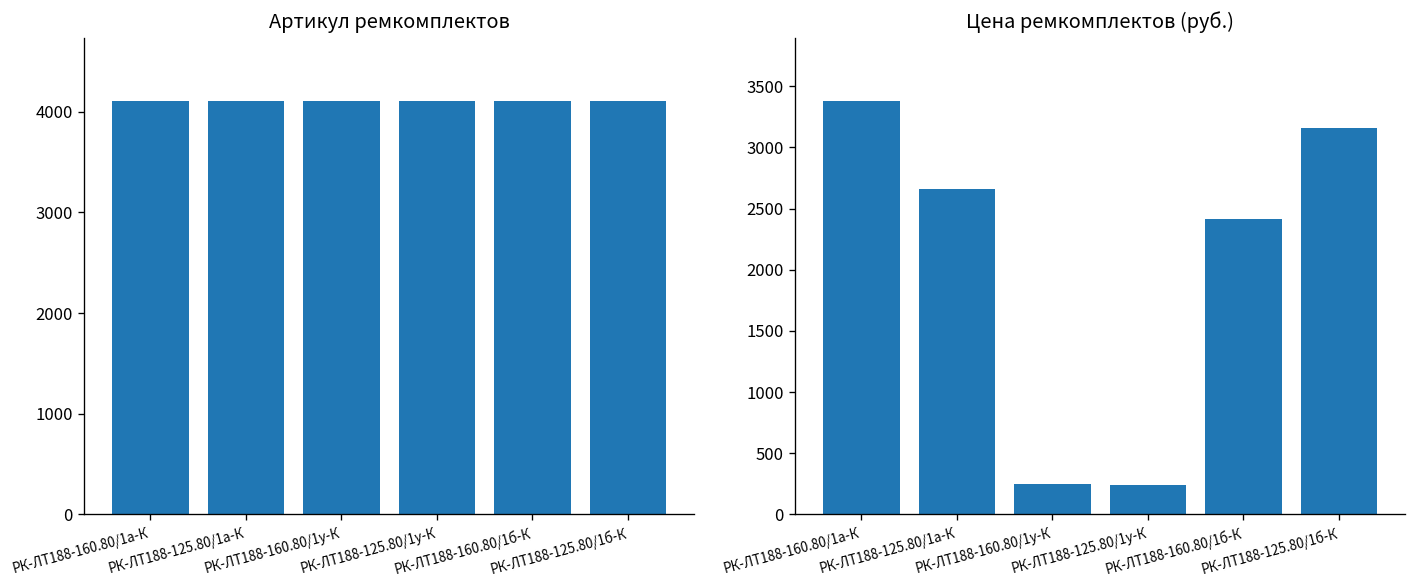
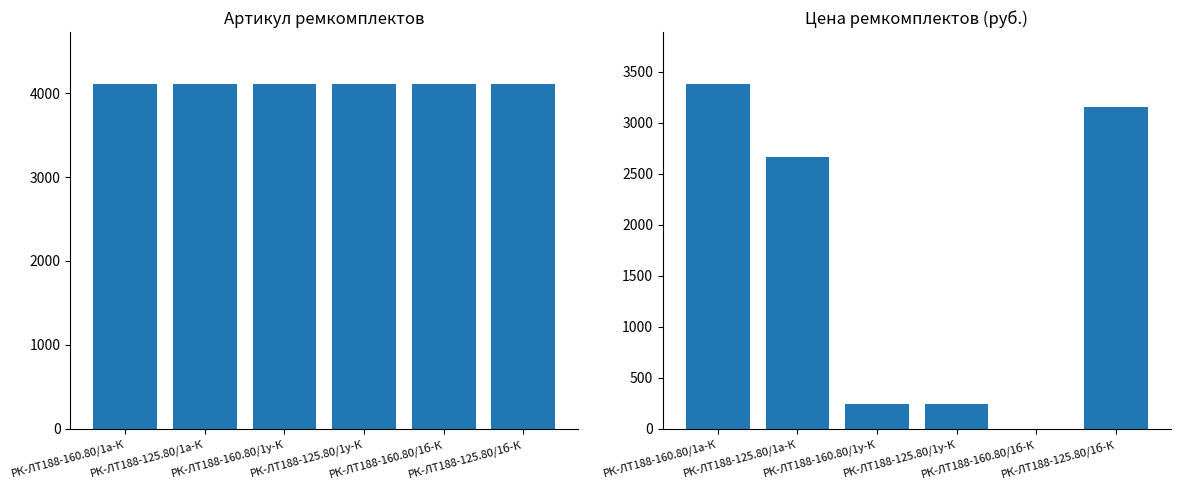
Цена ремкомплектов (руб.), РК-ЛТ188-160.80/1б-К: 2410 -> 0
